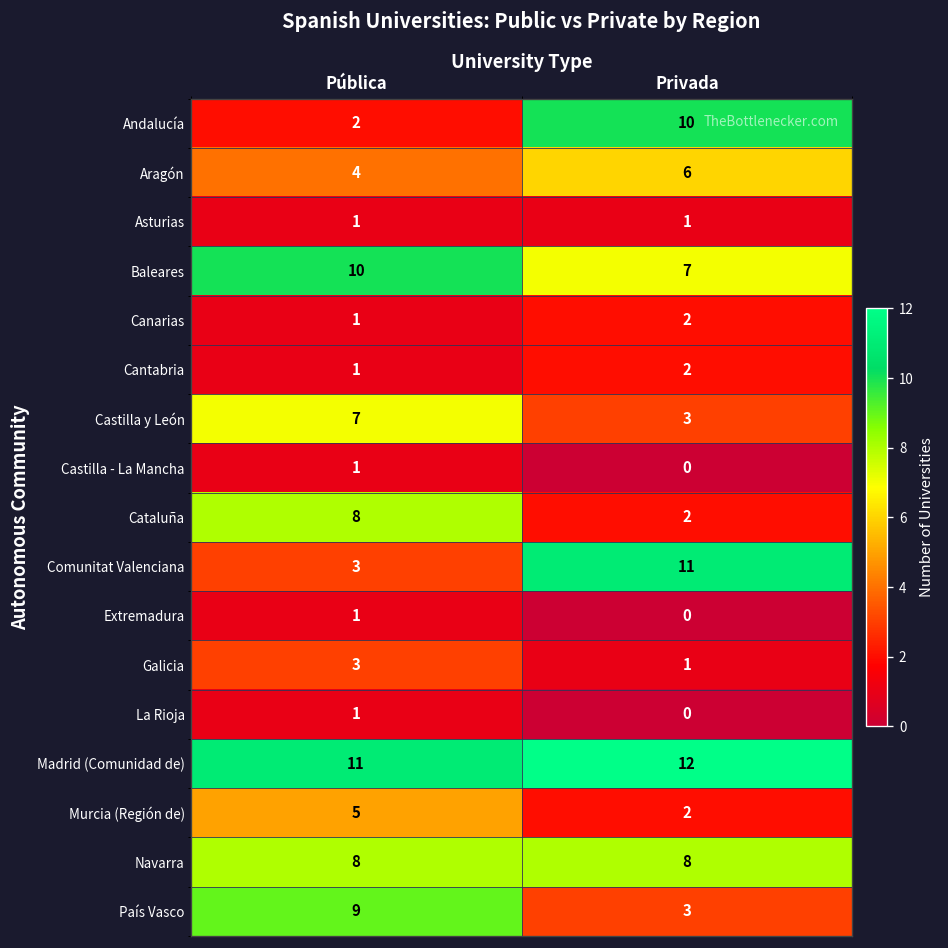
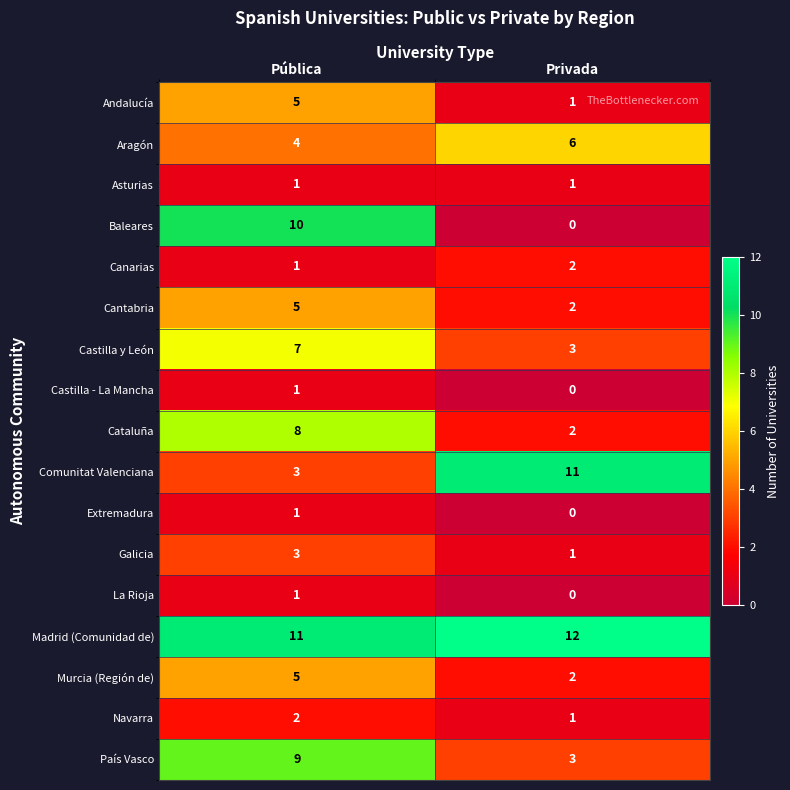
Andalucía, Pública: 2 -> 5
Andalucía, Privada: 10 -> 1
Baleares, Privada: 7 -> 0
Cantabria, Pública: 1 -> 5
Navarra, Pública: 8 -> 2
Navarra, Privada: 8 -> 1
